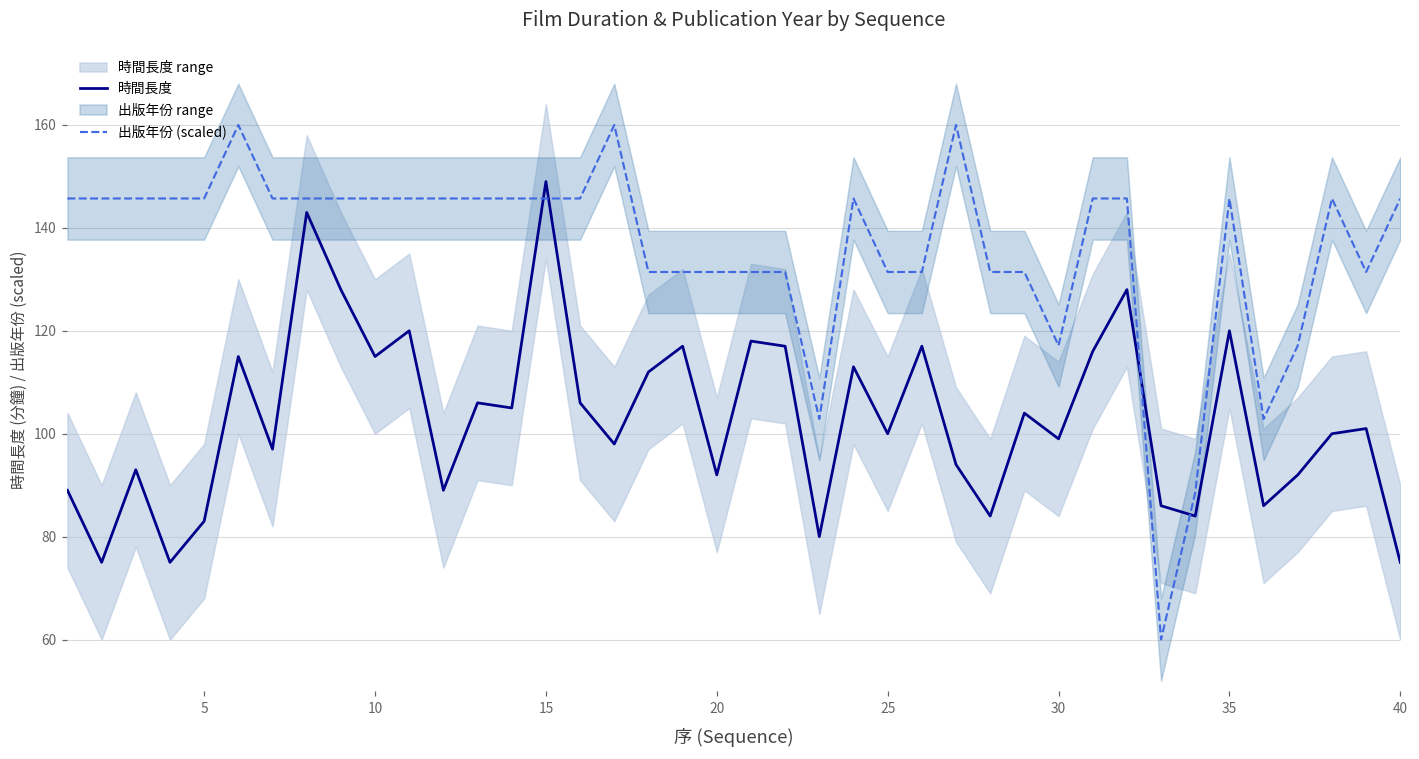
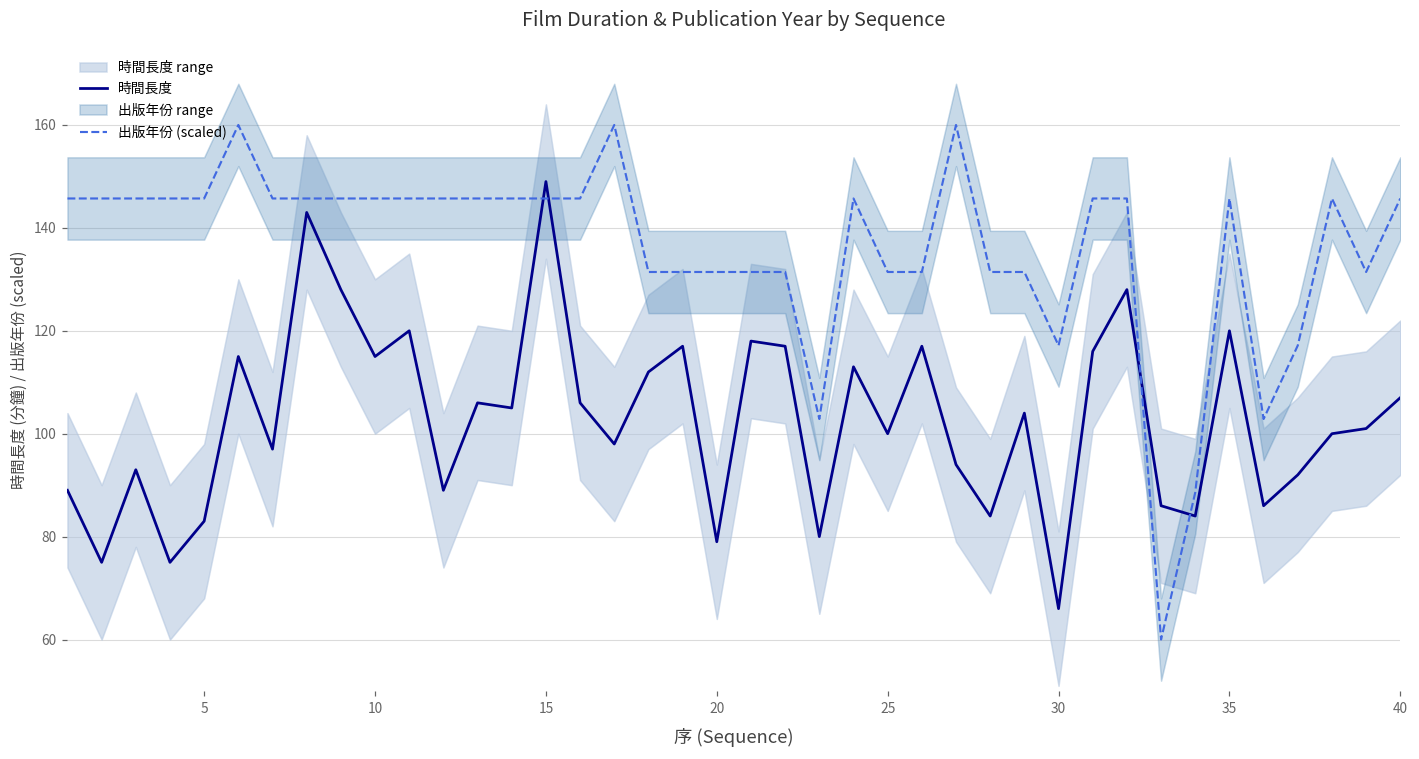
時間長度, 20: 92 -> 79
時間長度, 30: 99 -> 66
時間長度, 40: 75 -> 107
